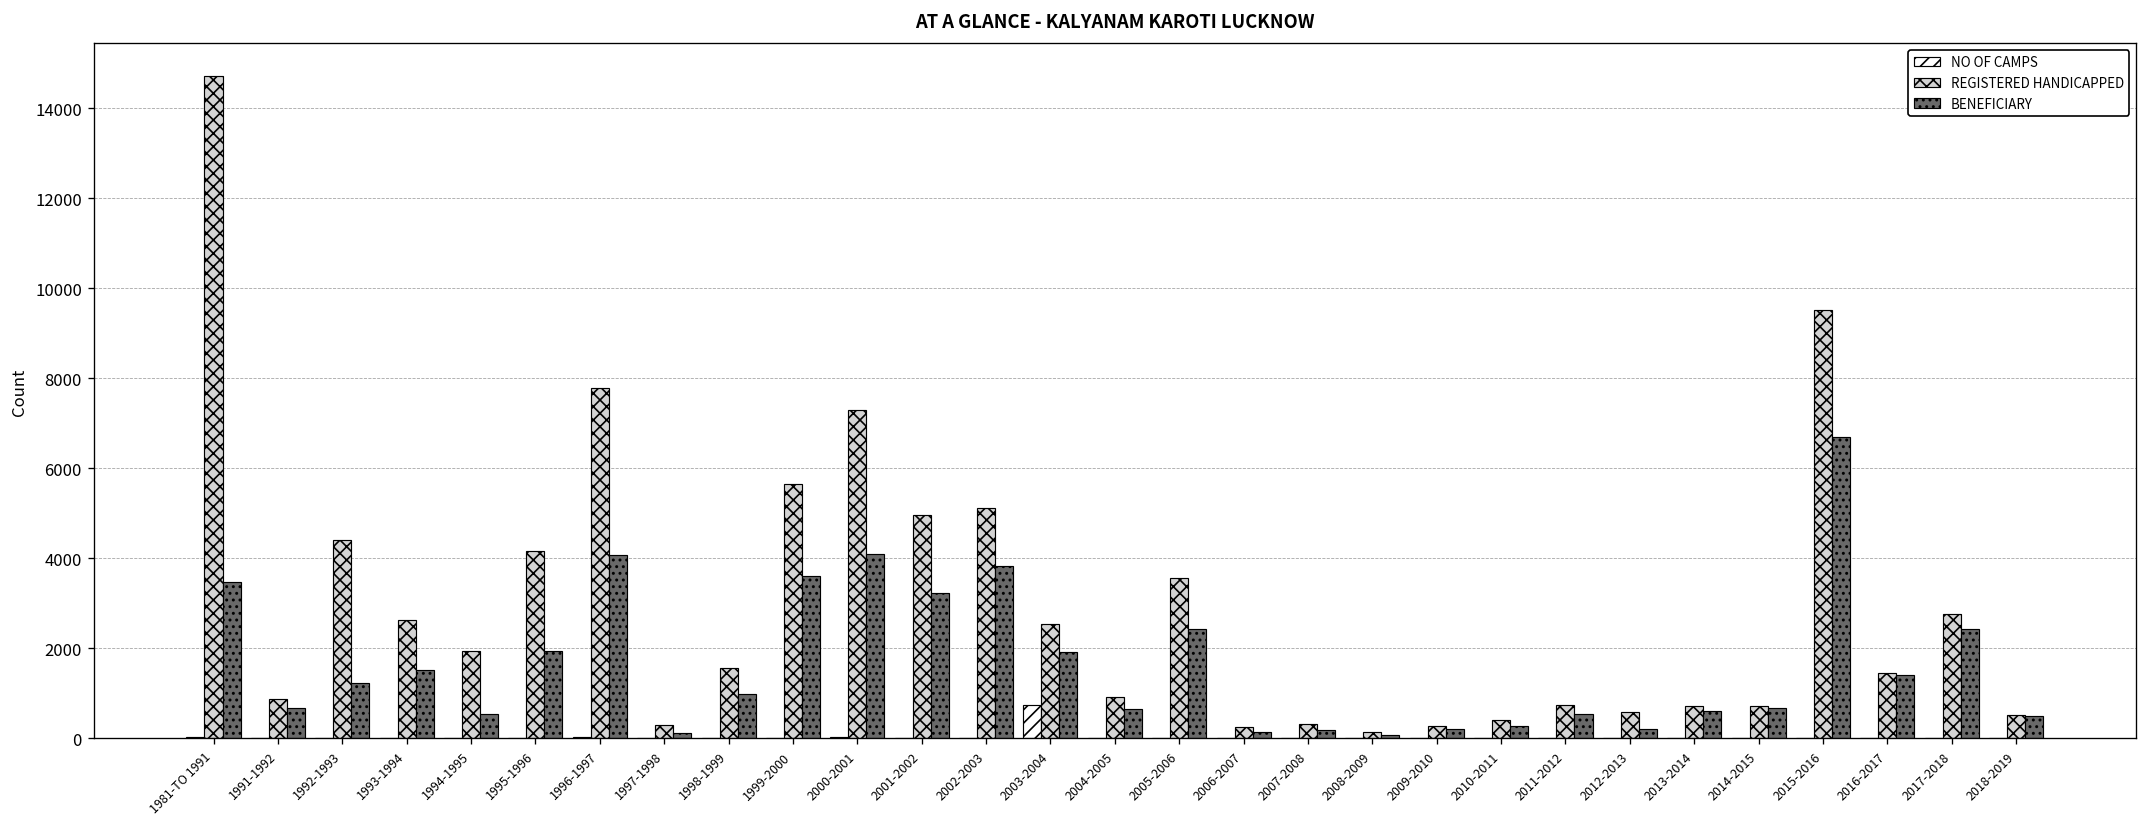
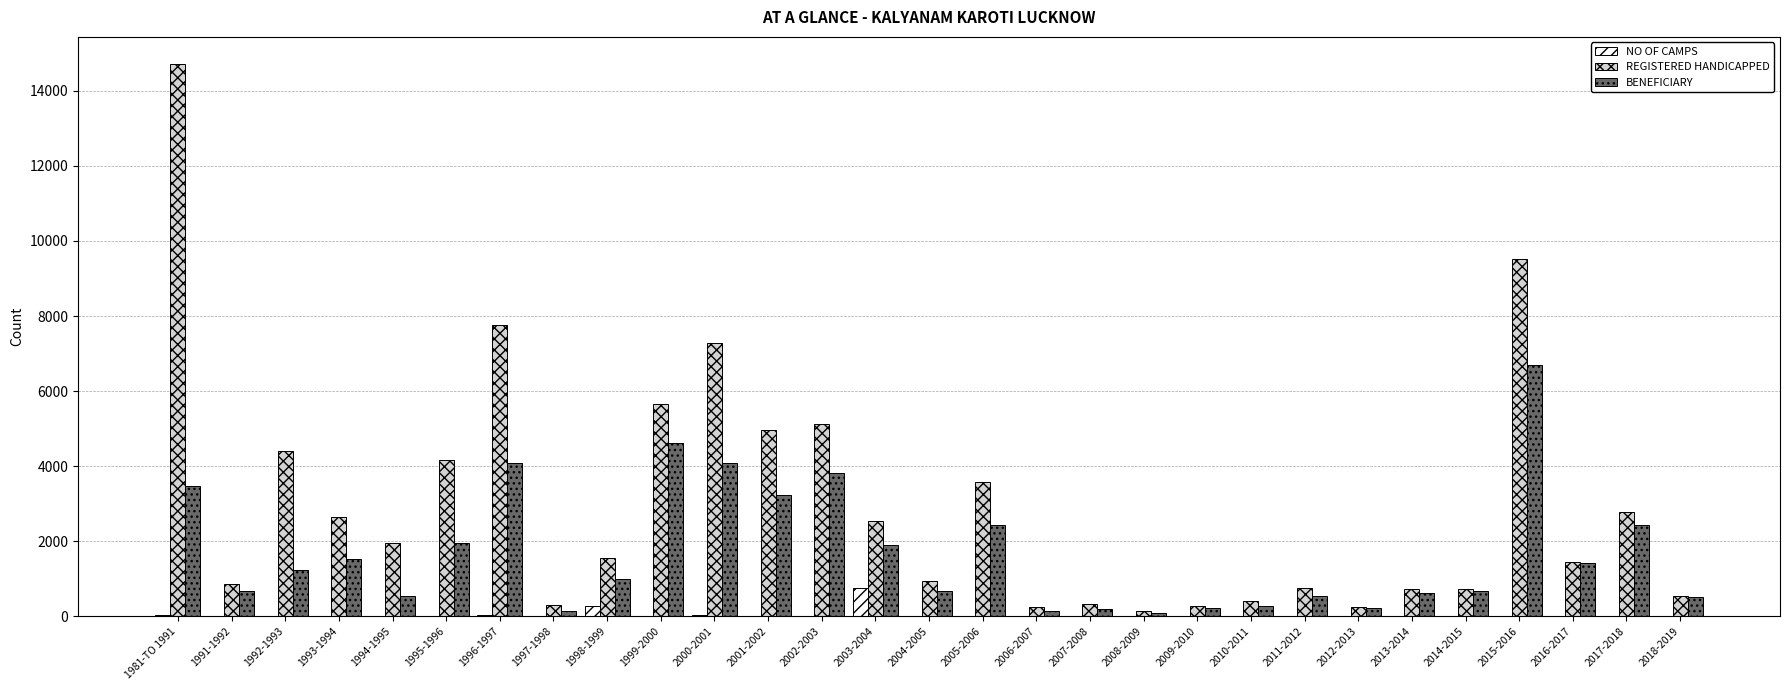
NO OF CAMPS, 1998-1999: 0 -> 300
BENEFICIARY, 1999-2000: 3600 -> 4600
REGISTERED HANDICAPPED, 2012-2013: 600 -> 200
